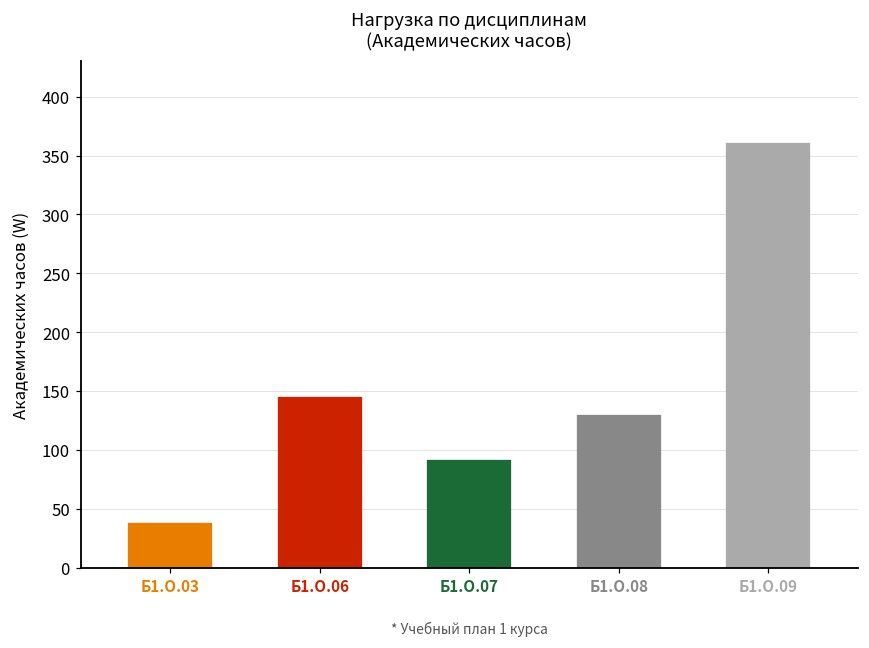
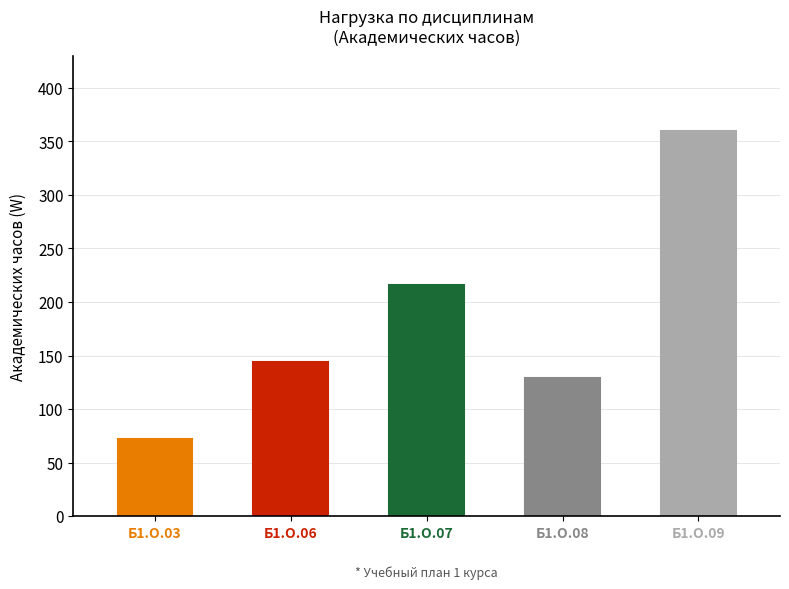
Б1.О.03: 37 -> 72
Б1.О.07: 91 -> 216
